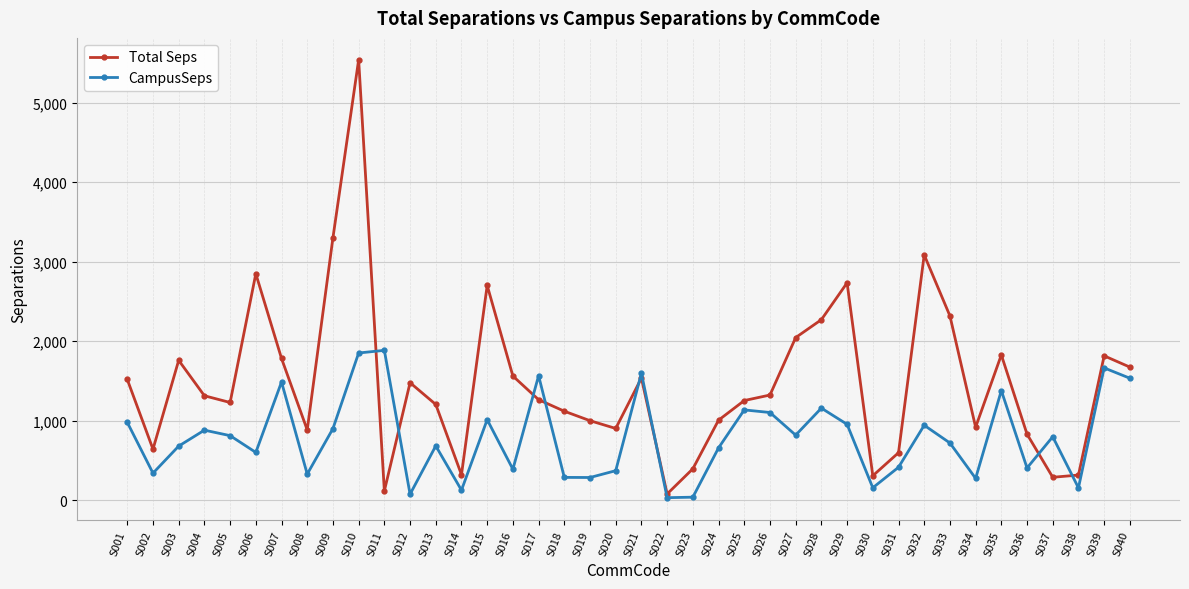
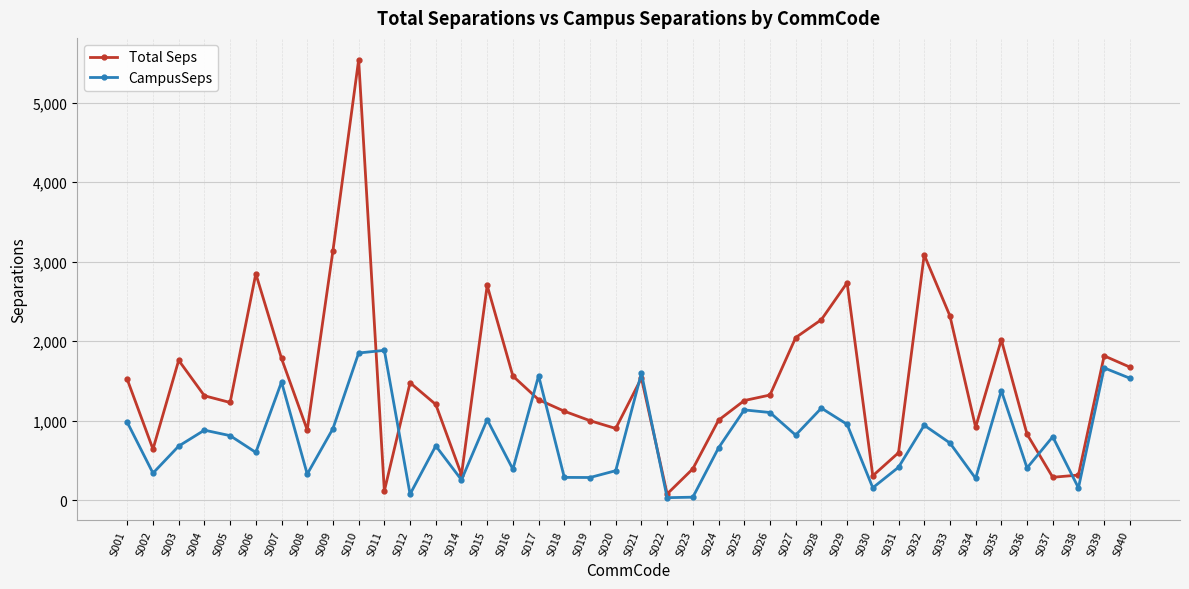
Total Seps, S009: 3,300 -> 3,100
CampusSeps, S014: 100 -> 300
Total Seps, S035: 1,800 -> 2,000
